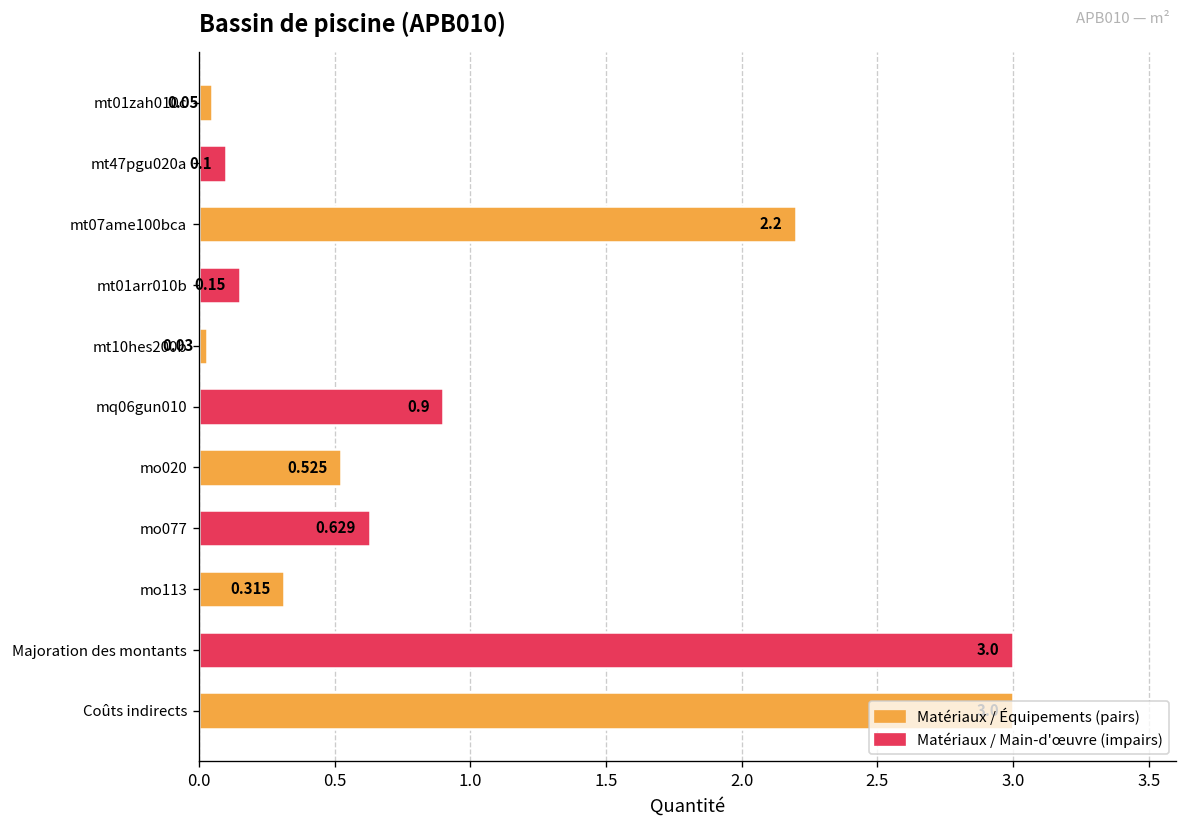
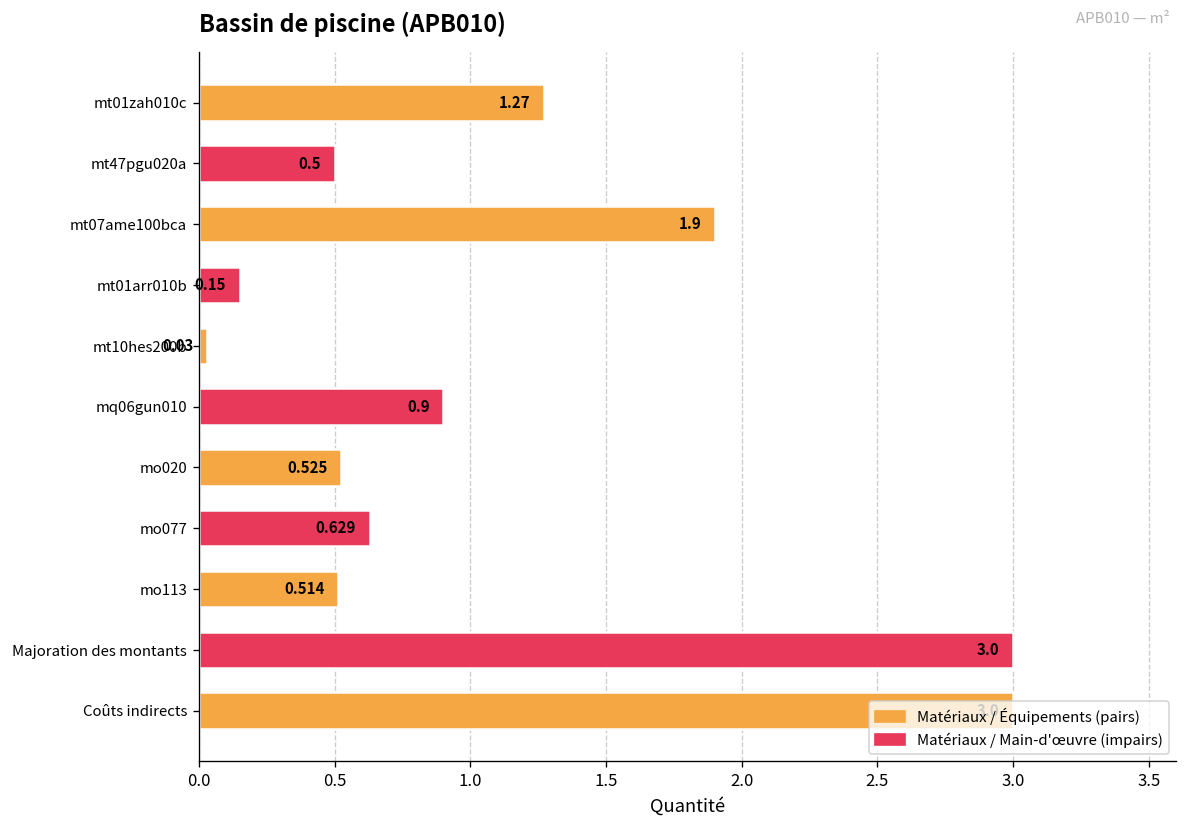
mt01zah010c: 0.05 -> 1.27
mt47pgu020a: 0.1 -> 0.5
mt07ame100bca: 2.2 -> 1.9
mo113: 0.315 -> 0.514
